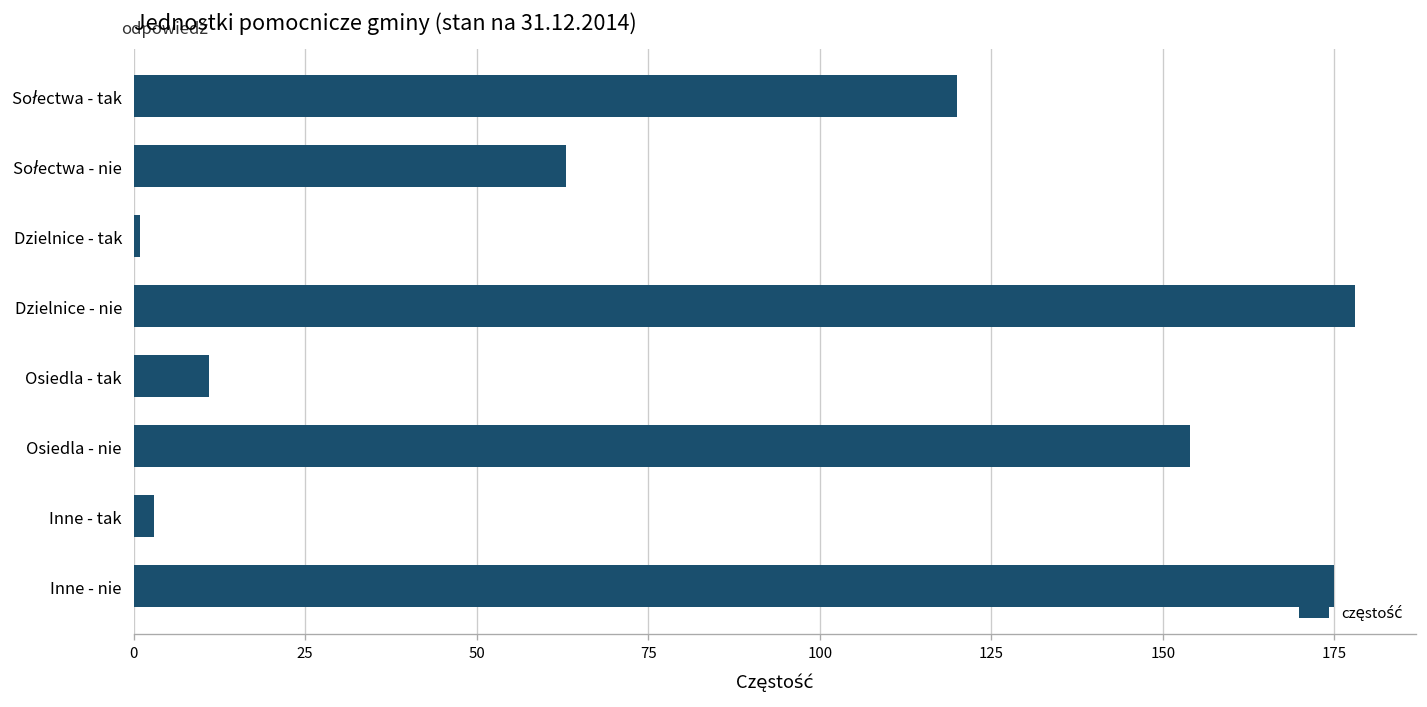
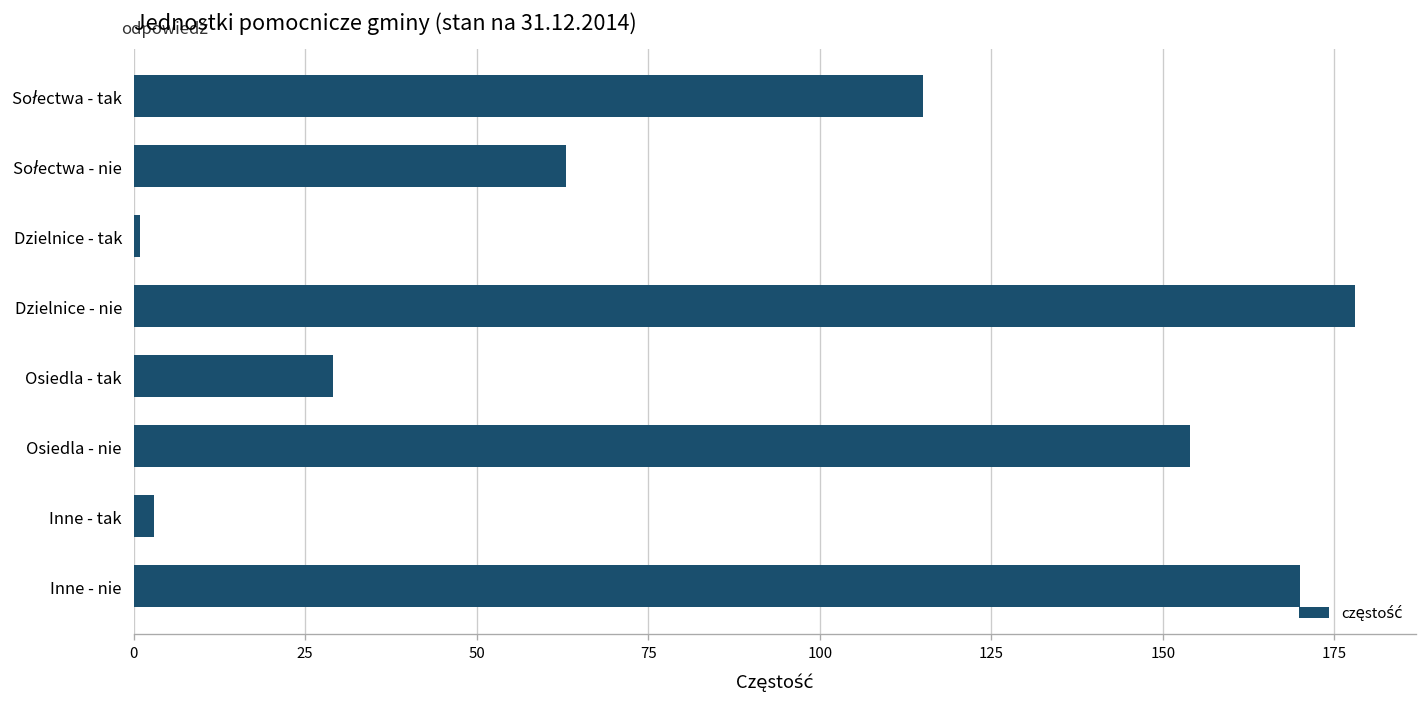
Sołectwa - tak: 120 -> 115
Osiedla - tak: 11 -> 29
Inne - nie: 175 -> 170
